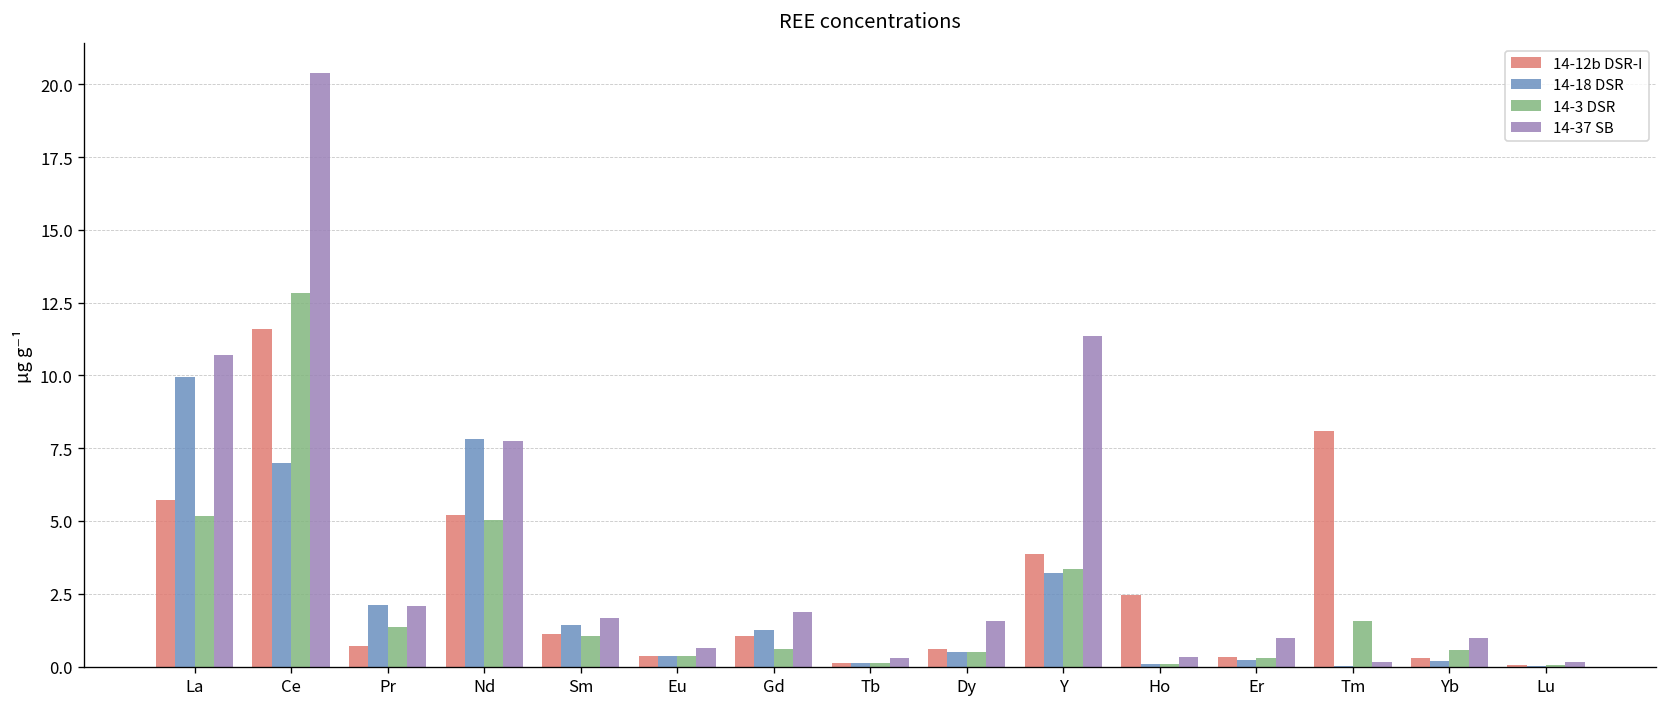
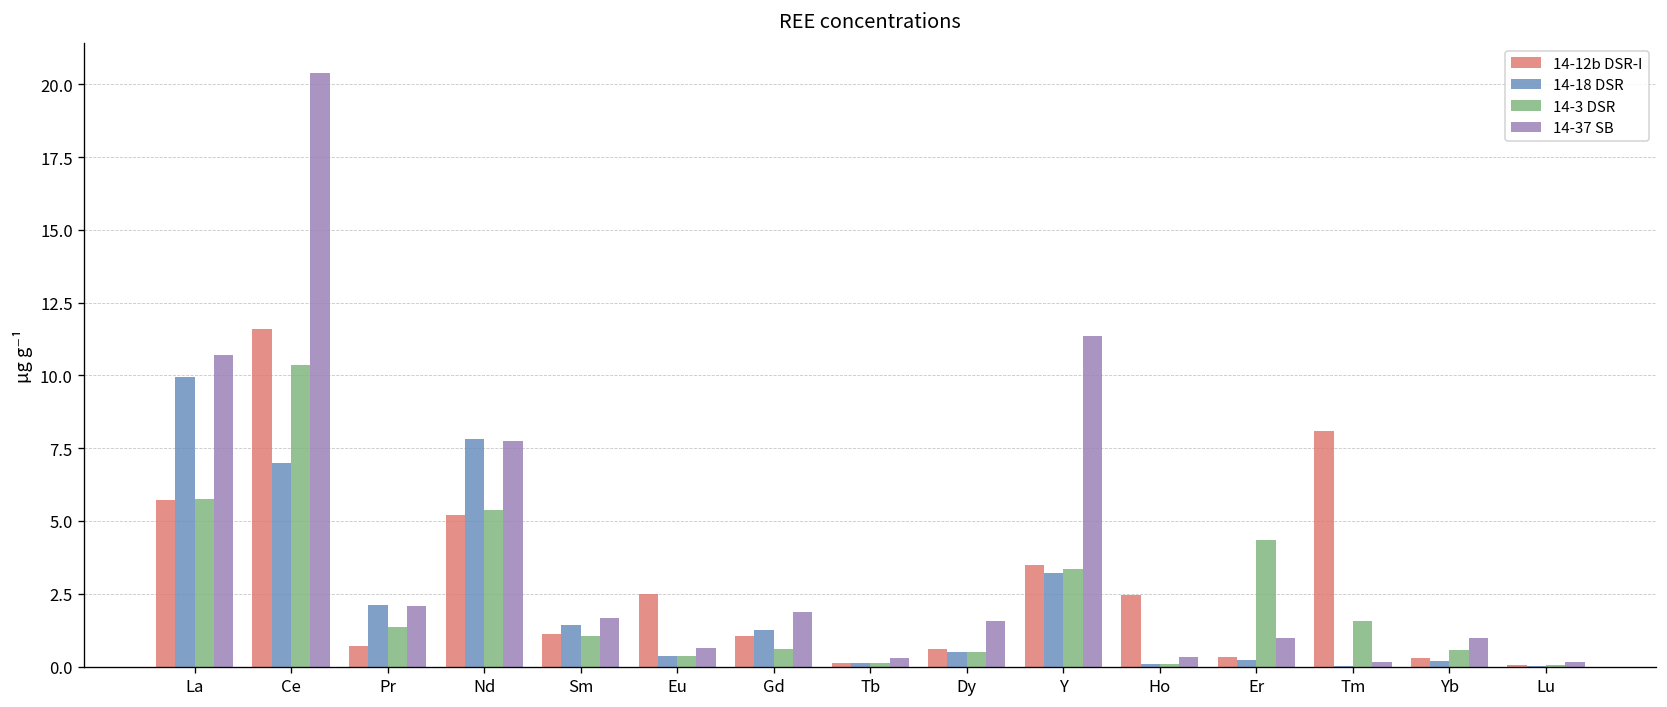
14-3 DSR, La: 5.2 -> 5.8
14-3 DSR, Ce: 12.8 -> 10.3
14-3 DSR, Nd: 5.0 -> 5.4
14-12b DSR-I, Eu: 0.4 -> 2.5
14-12b DSR-I, Y: 3.9 -> 3.5
14-3 DSR, Er: 0.3 -> 4.3
